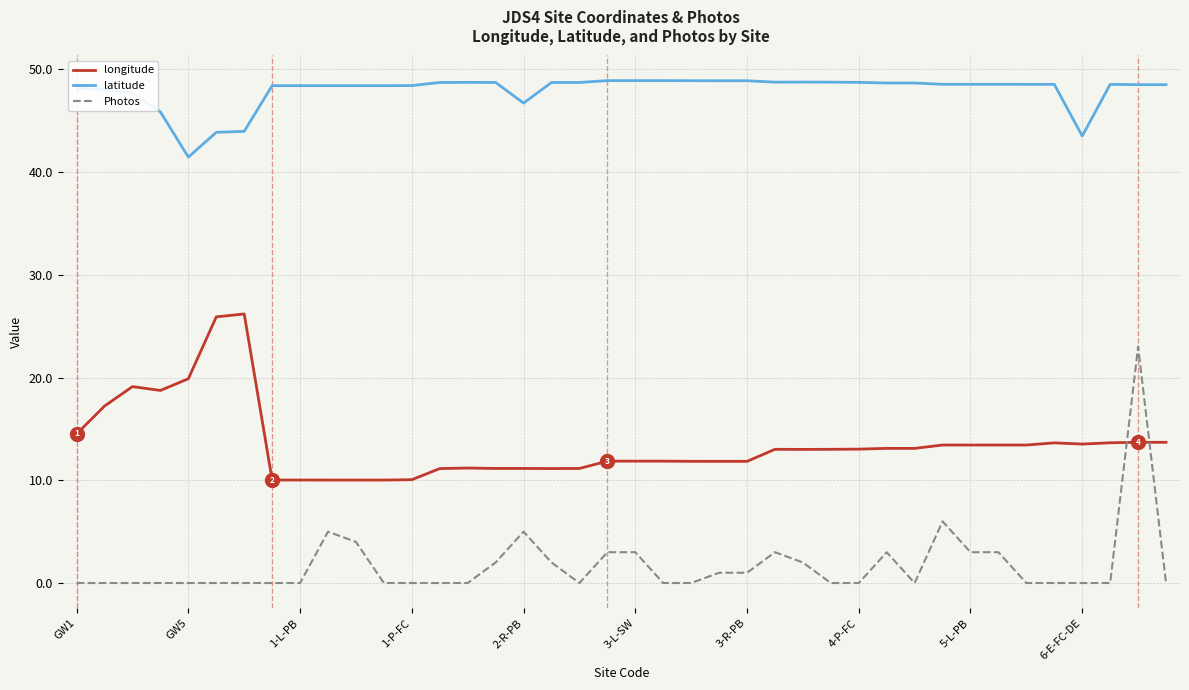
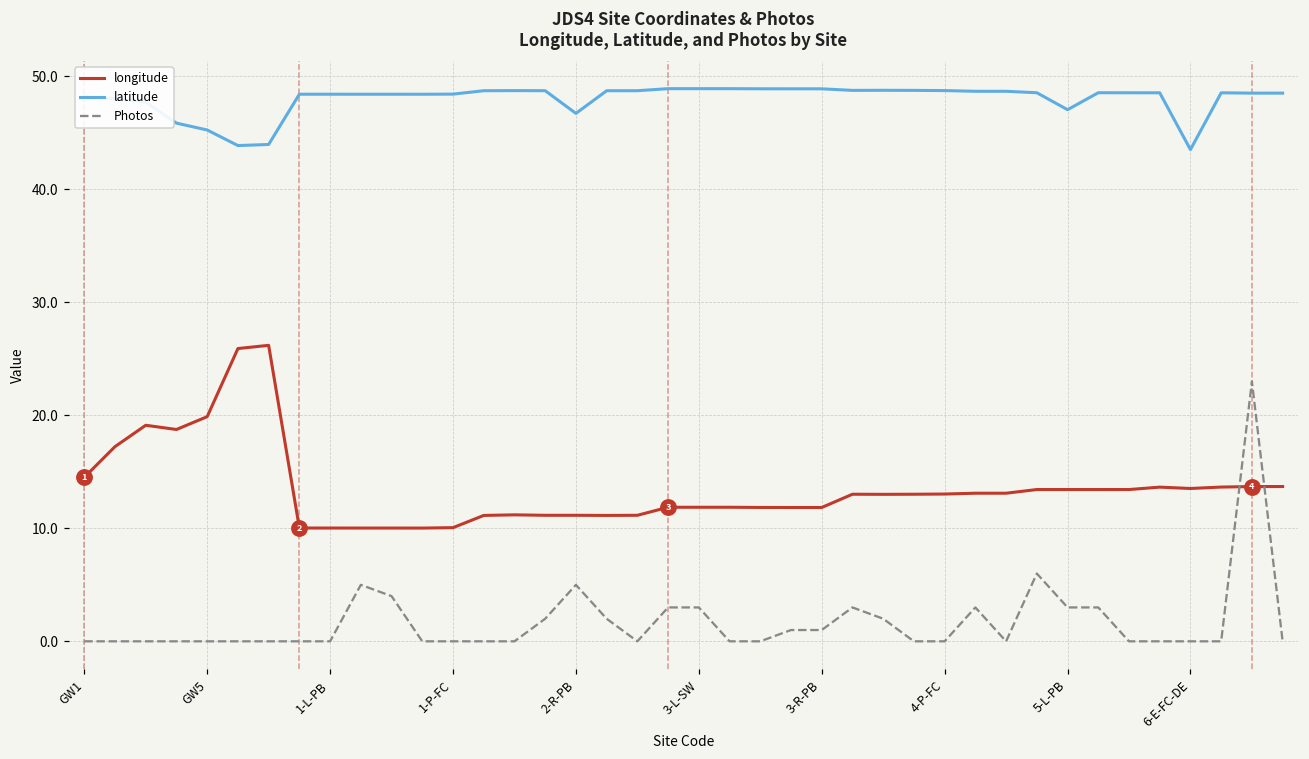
latitude, GW5: 41.5 -> 45.3
latitude, 5-L-PB: 48.6 -> 47.1
